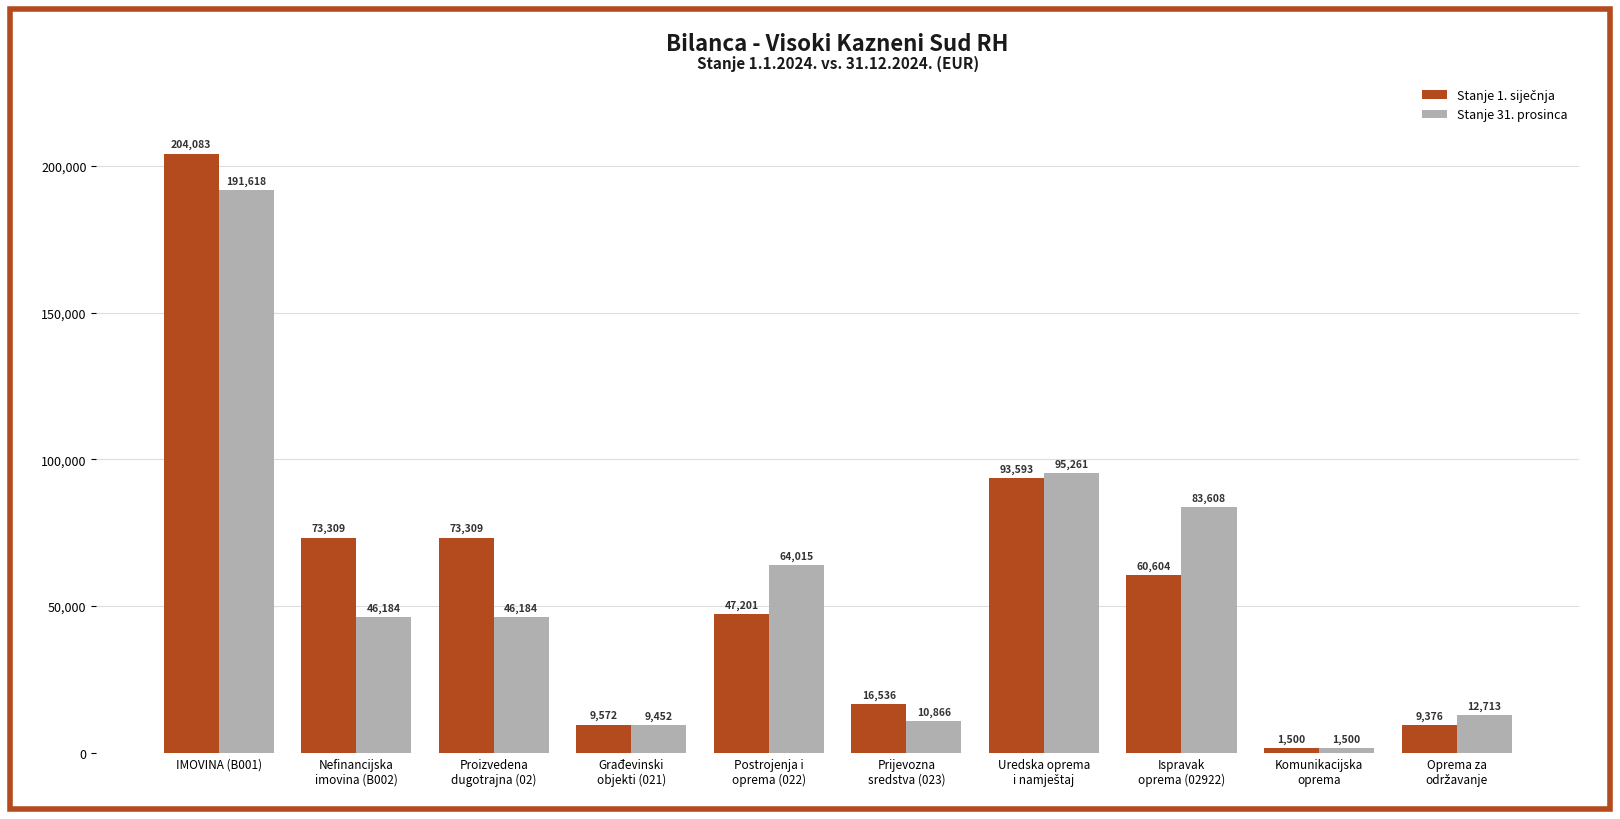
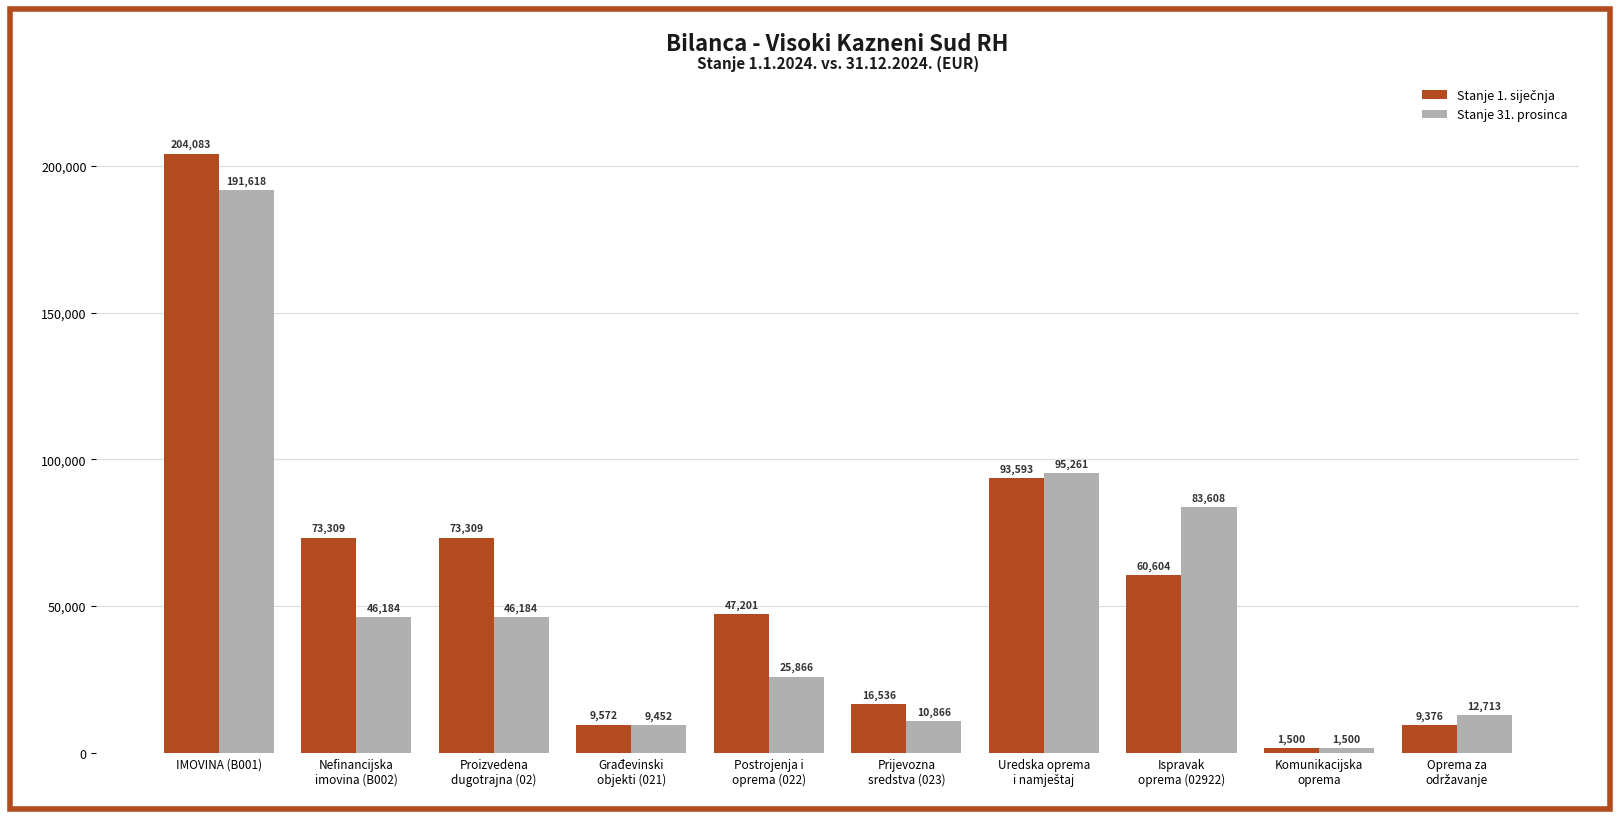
Stanje 31. prosinca, Postrojenja i oprema (022): 64,015 -> 25,866
